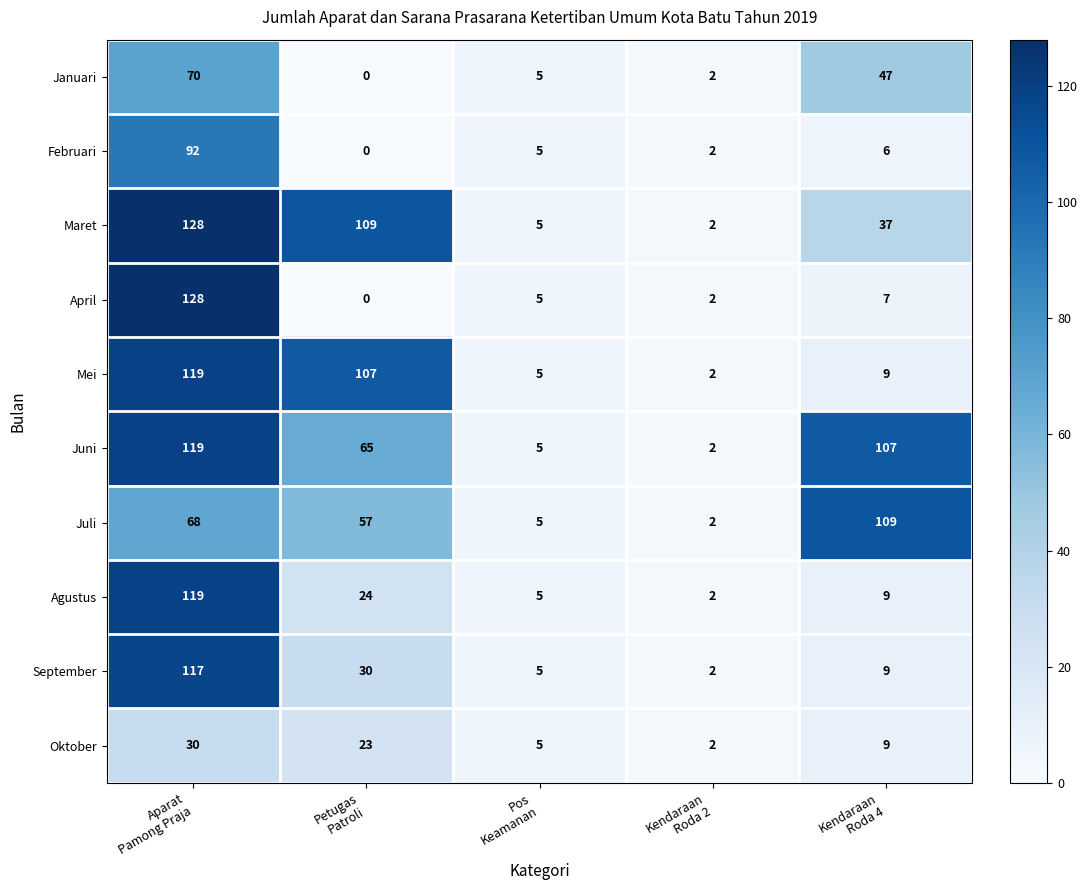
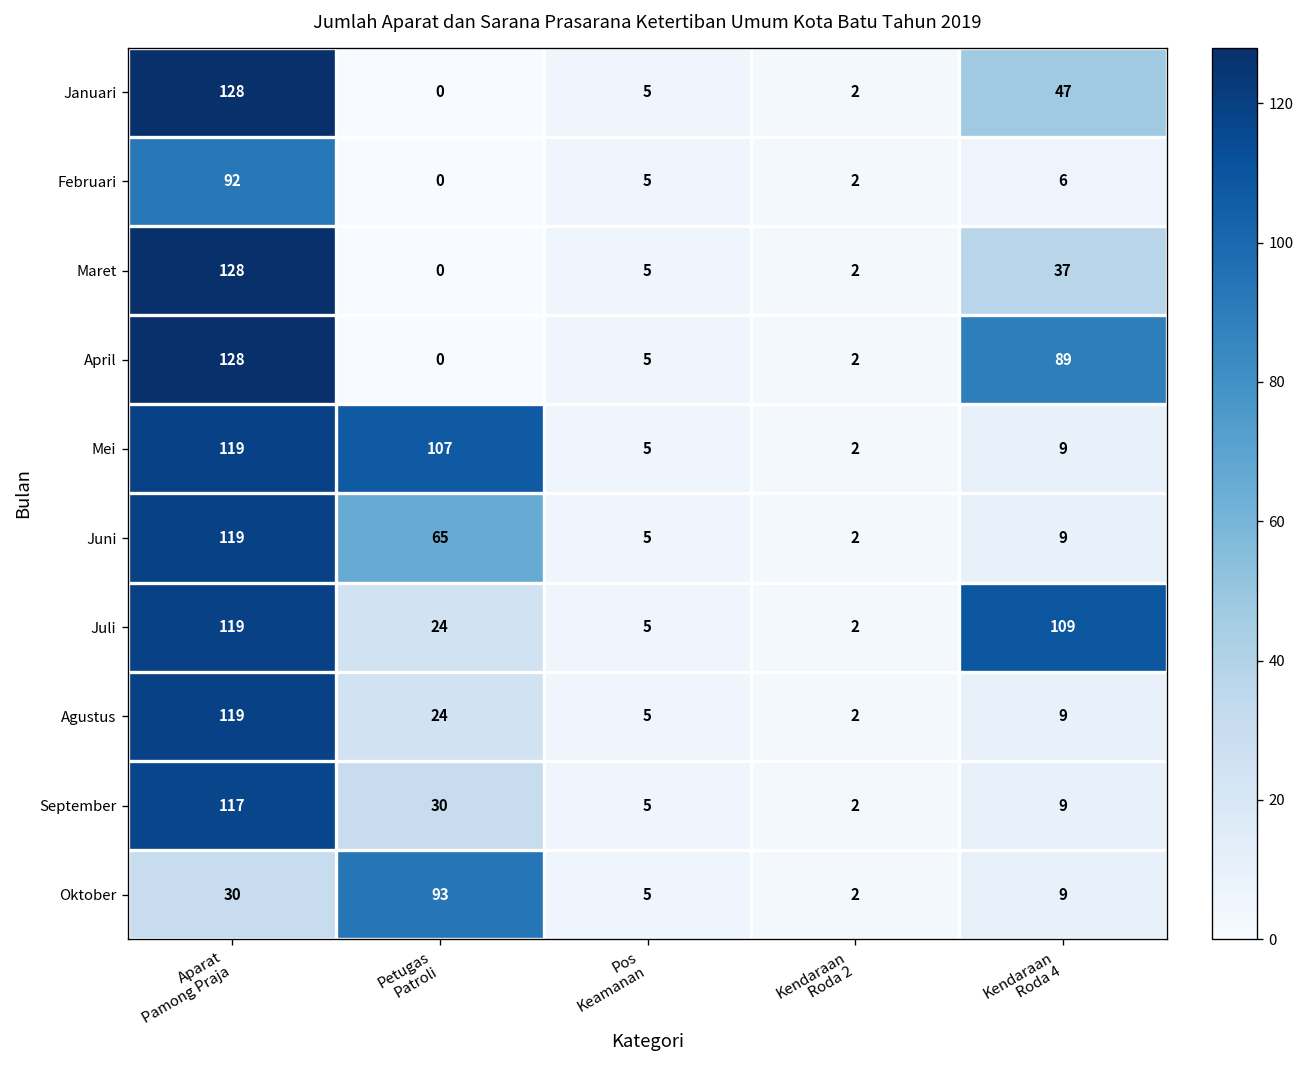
Januari, Aparat Pamong Praja: 70 -> 128
Maret, Petugas Patroli: 109 -> 0
April, Kendaraan Roda 4: 7 -> 89
Juni, Kendaraan Roda 4: 107 -> 9
Juli, Aparat Pamong Praja: 68 -> 119
Juli, Petugas Patroli: 57 -> 24
Oktober, Petugas Patroli: 23 -> 93
